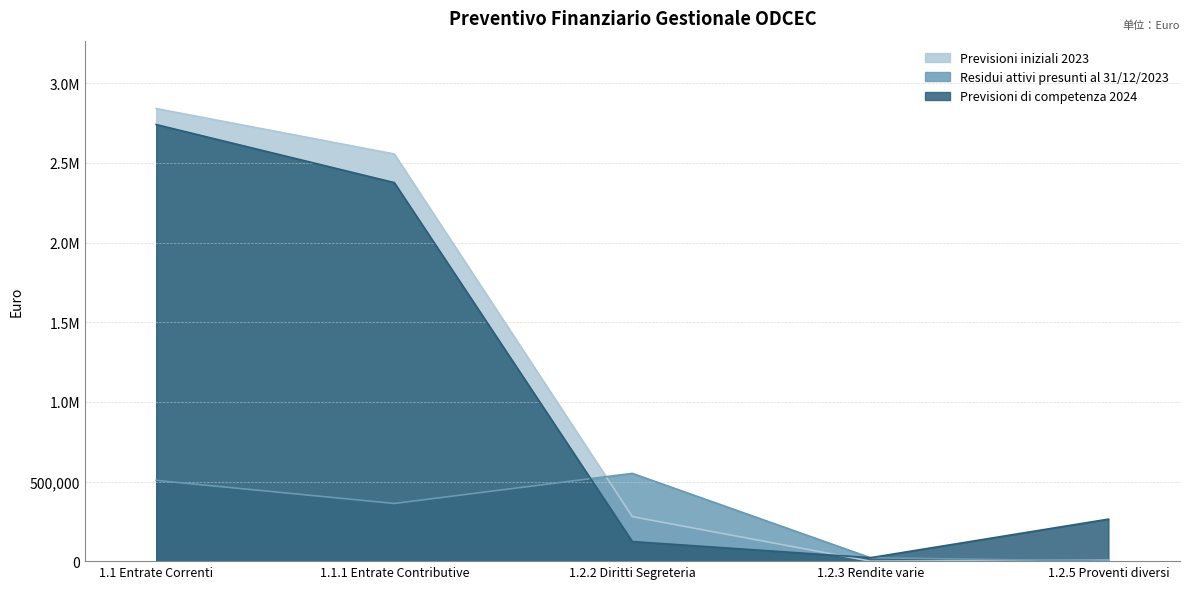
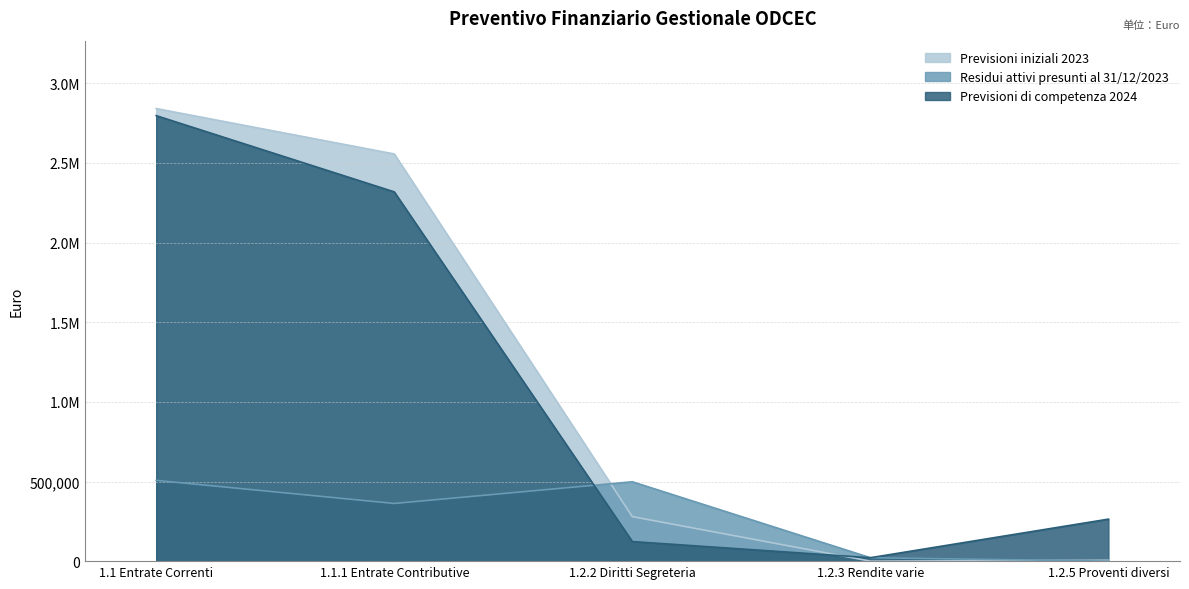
Previsioni di competenza 2024, 1.1 Entrate Correnti: 2,740,000 -> 2,800,000
Previsioni di competenza 2024, 1.1.1 Entrate Contributive: 2,380,000 -> 2,320,000
Residui attivi presunti al 31/12/2023, 1.2.2 Diritti Segreteria: 550,000 -> 500,000
